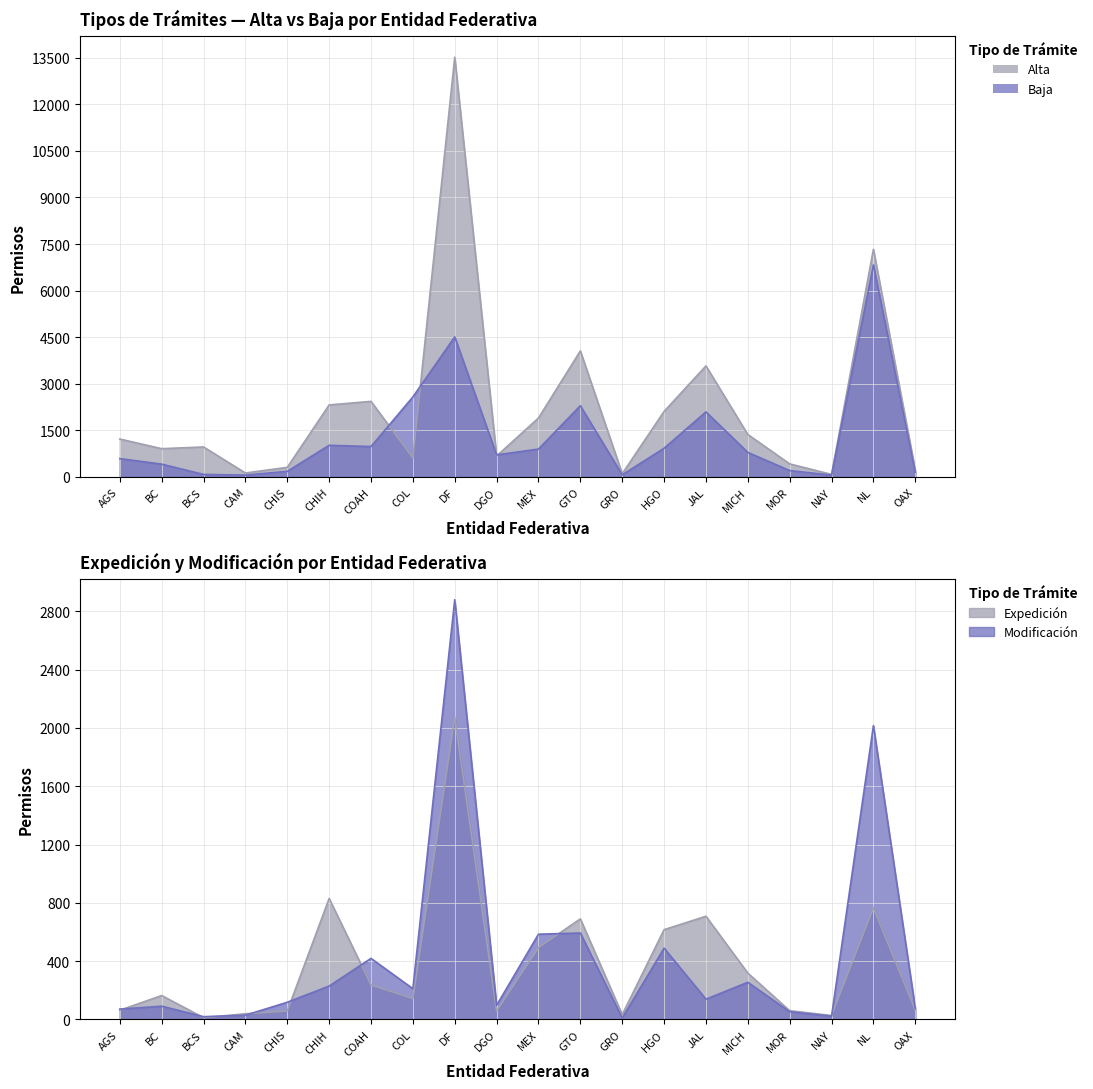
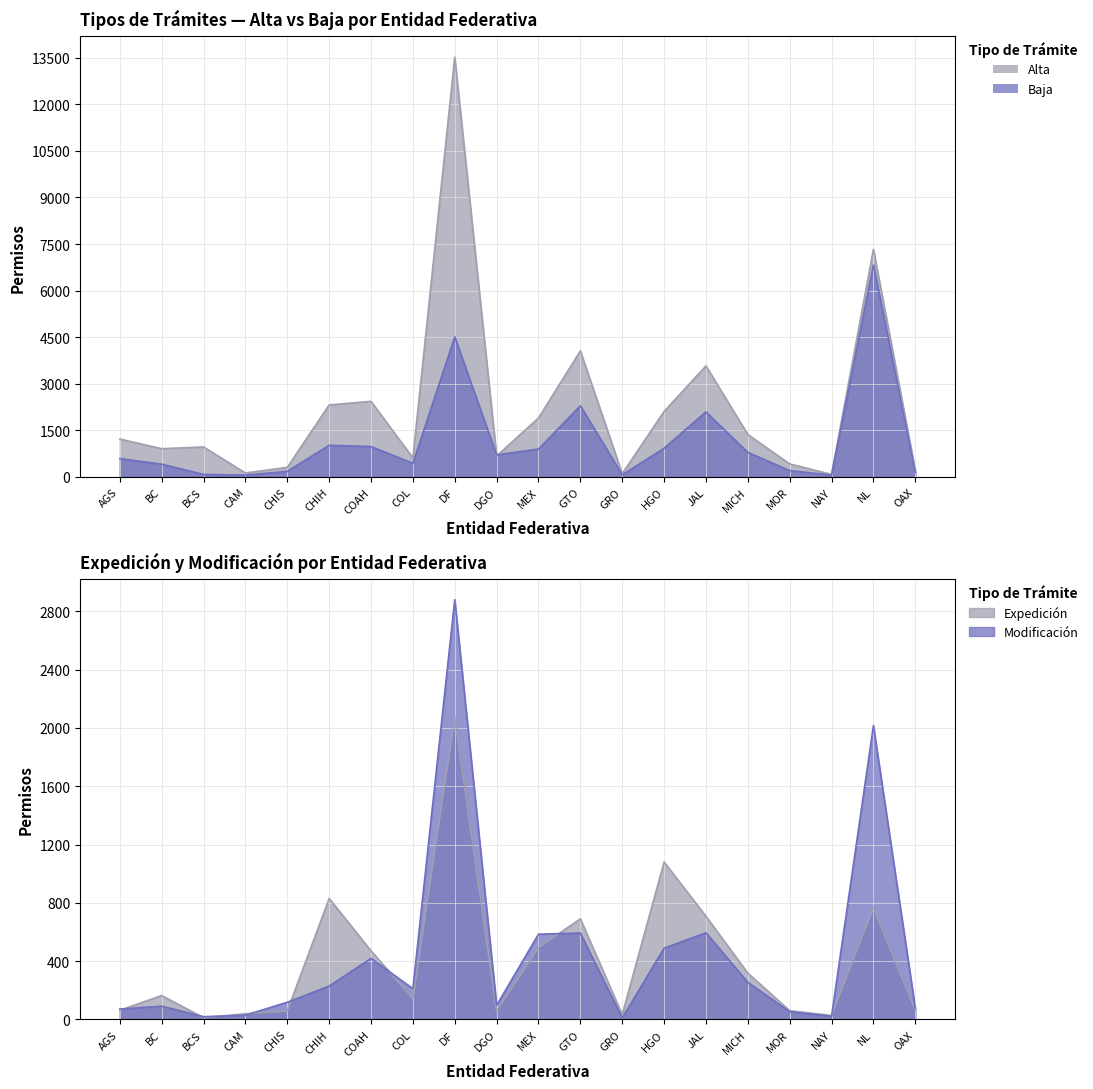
Tipos de Trámites — Alta vs Baja por Entidad Federativa, Baja, COL: 2600 -> 400
Expedición y Modificación por Entidad Federativa, Expedición, COAH: 240 -> 470
Expedición y Modificación por Entidad Federativa, Expedición, HGO: 620 -> 1080
Expedición y Modificación por Entidad Federativa, Modificación, JAL: 140 -> 600
